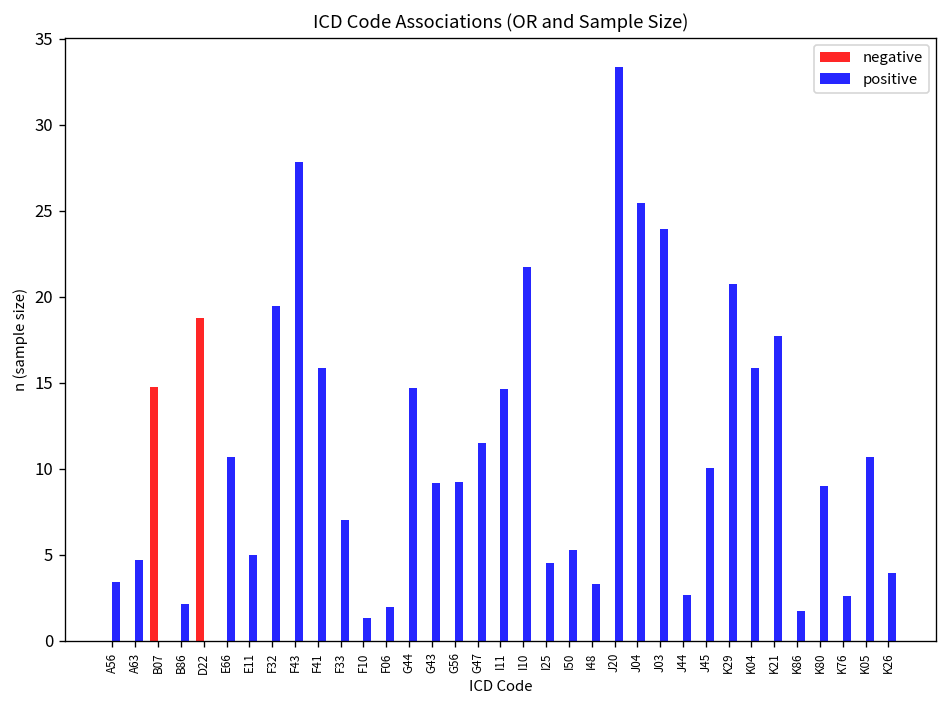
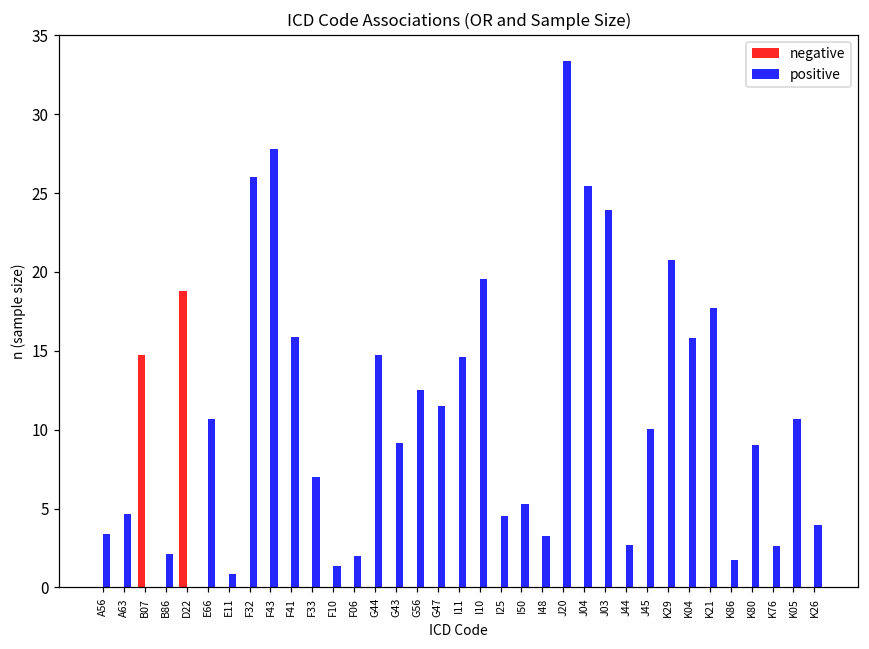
positive, E11: 5.0 -> 0.8
positive, F32: 19.5 -> 26.0
positive, G56: 9.2 -> 12.5
positive, I10: 21.7 -> 19.6
